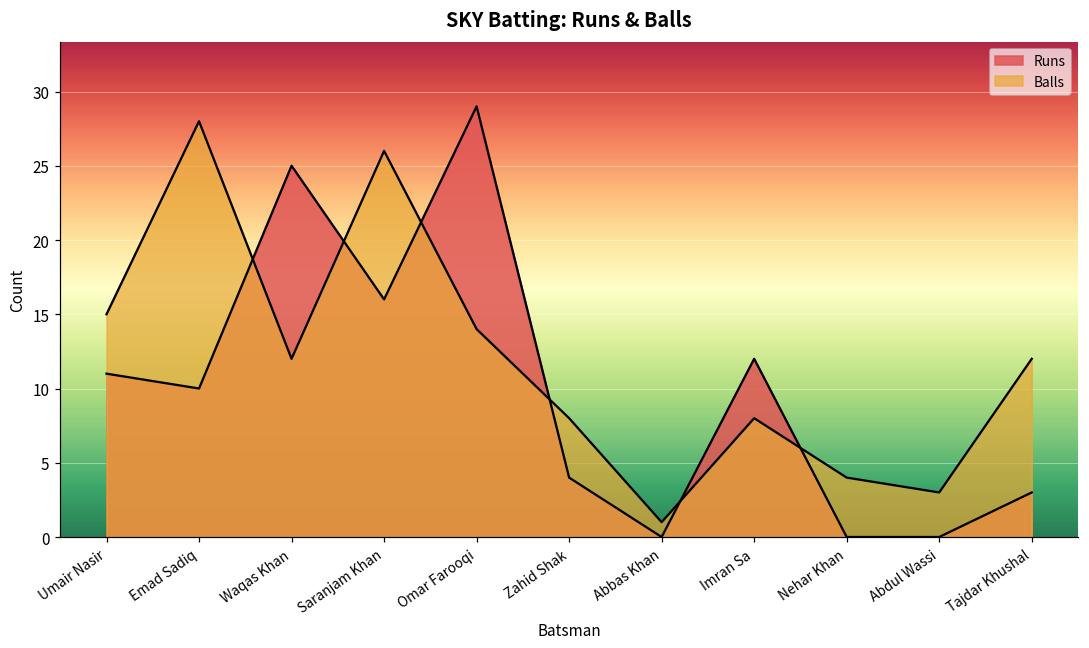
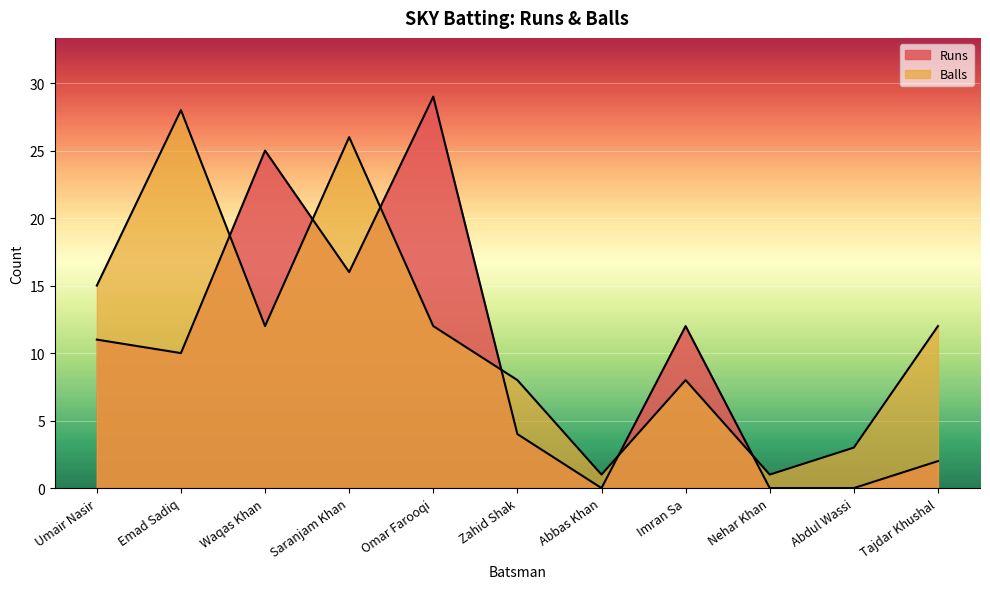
Balls, Omar Farooqi: 14 -> 12
Balls, Nehar Khan: 4 -> 1
Runs, Tajdar Khushal: 3 -> 2
